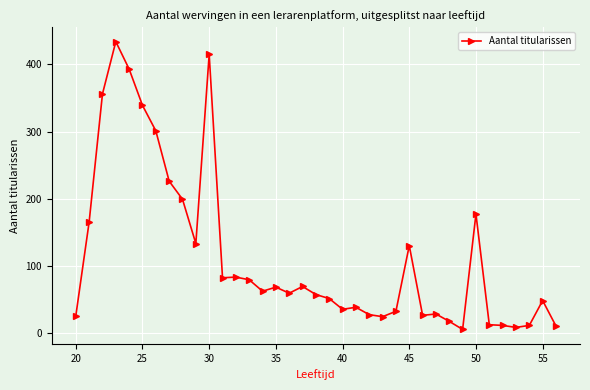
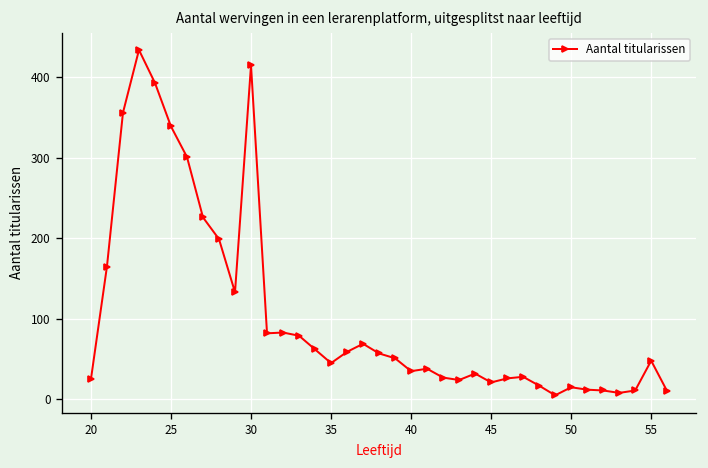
35: 70 -> 50
45: 130 -> 20
50: 180 -> 20
